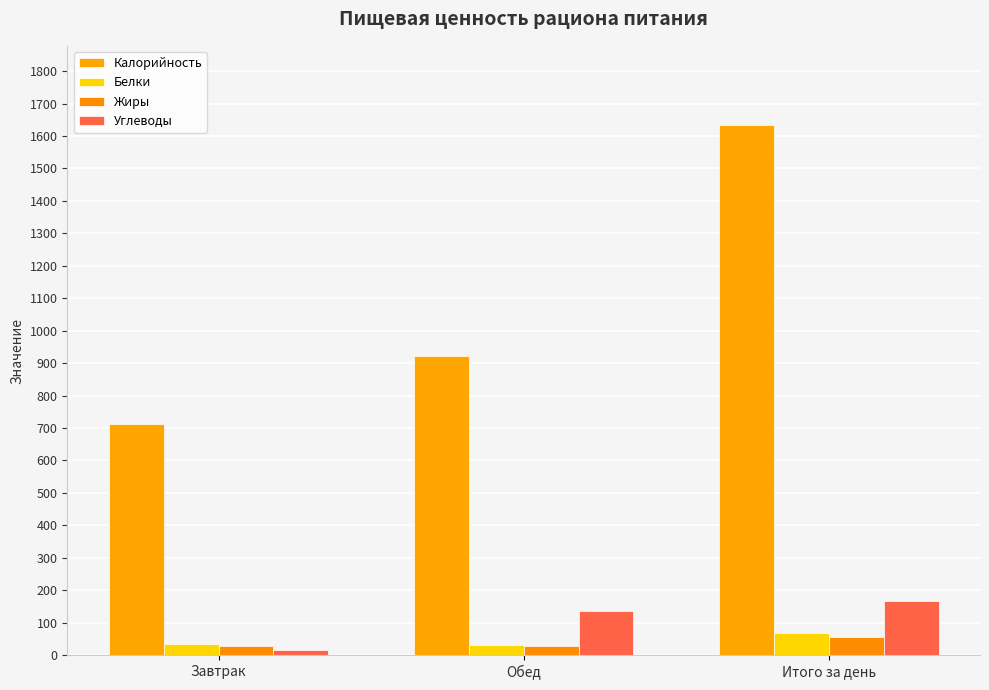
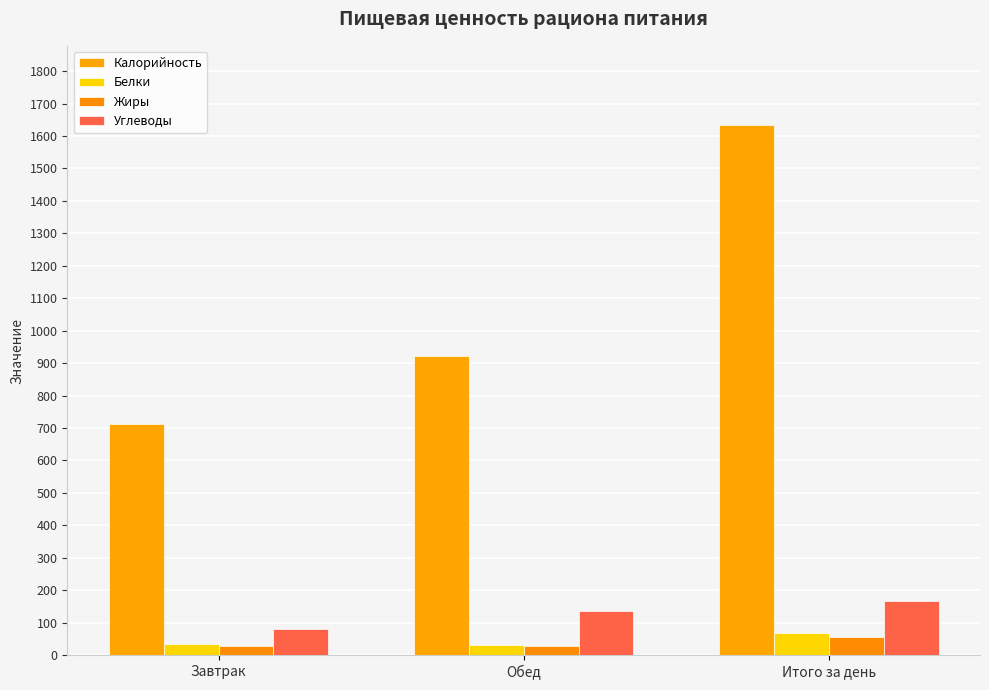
Углеводы, Завтрак: 20 -> 80
